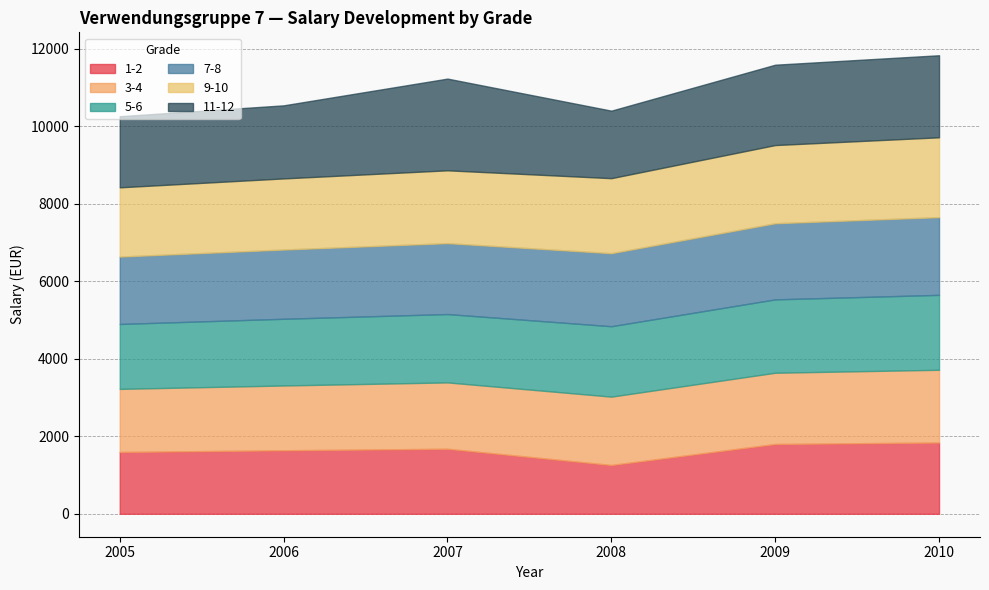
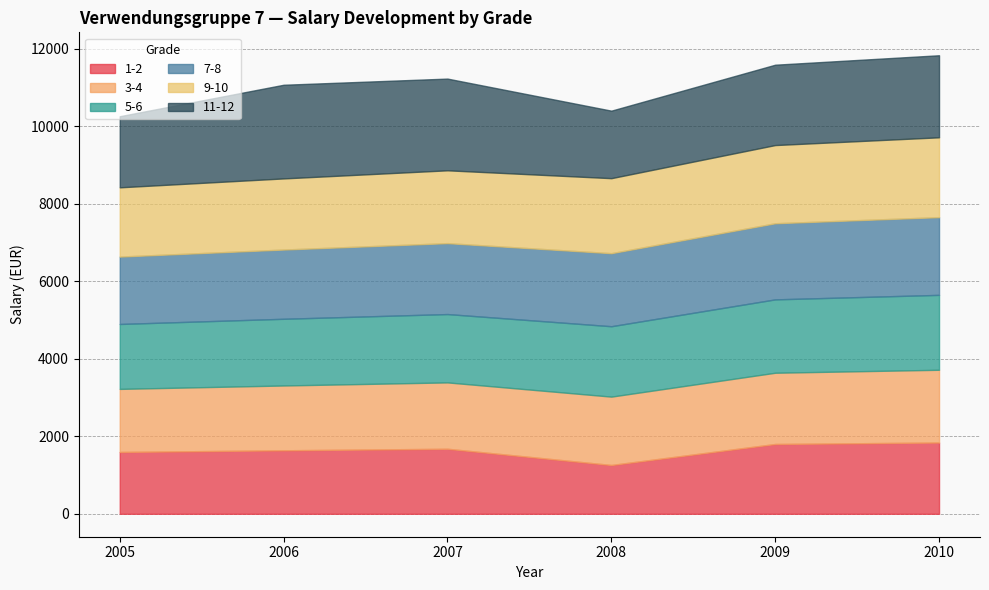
11-12, 2006: 1900 -> 2400
